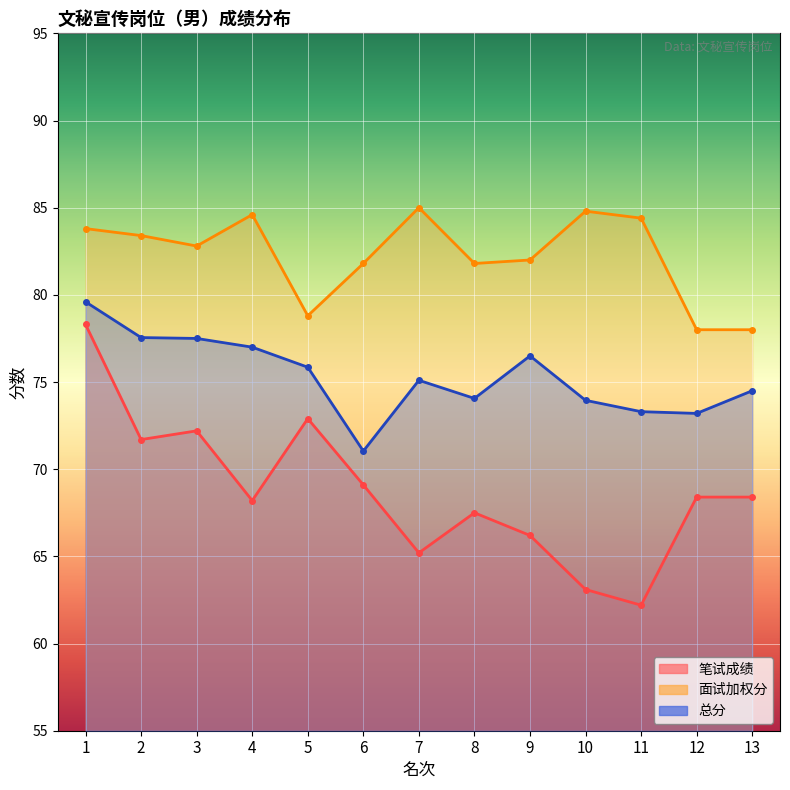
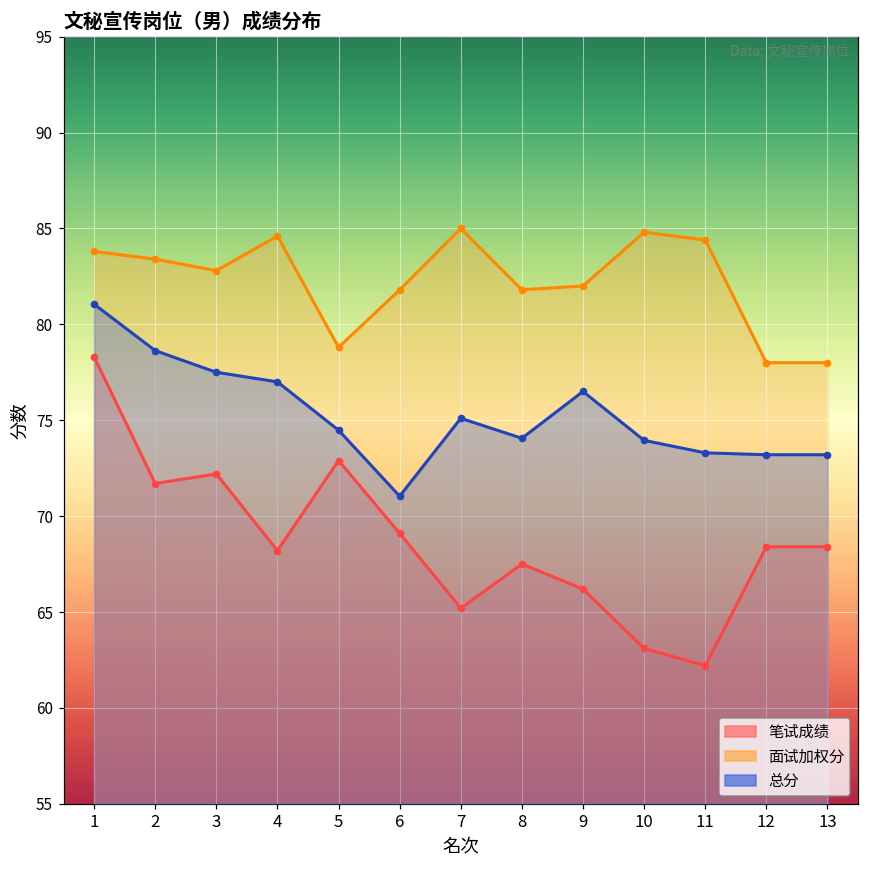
总分, 1: 79.6 -> 81.1
总分, 2: 77.6 -> 78.6
总分, 5: 75.9 -> 74.5
总分, 13: 74.5 -> 73.2
